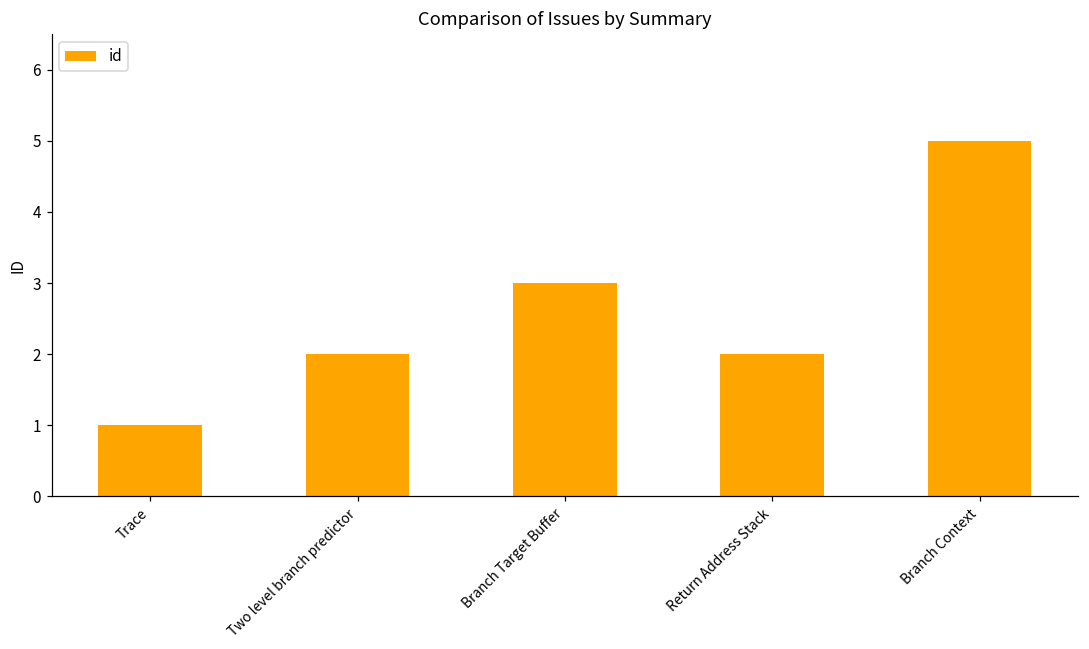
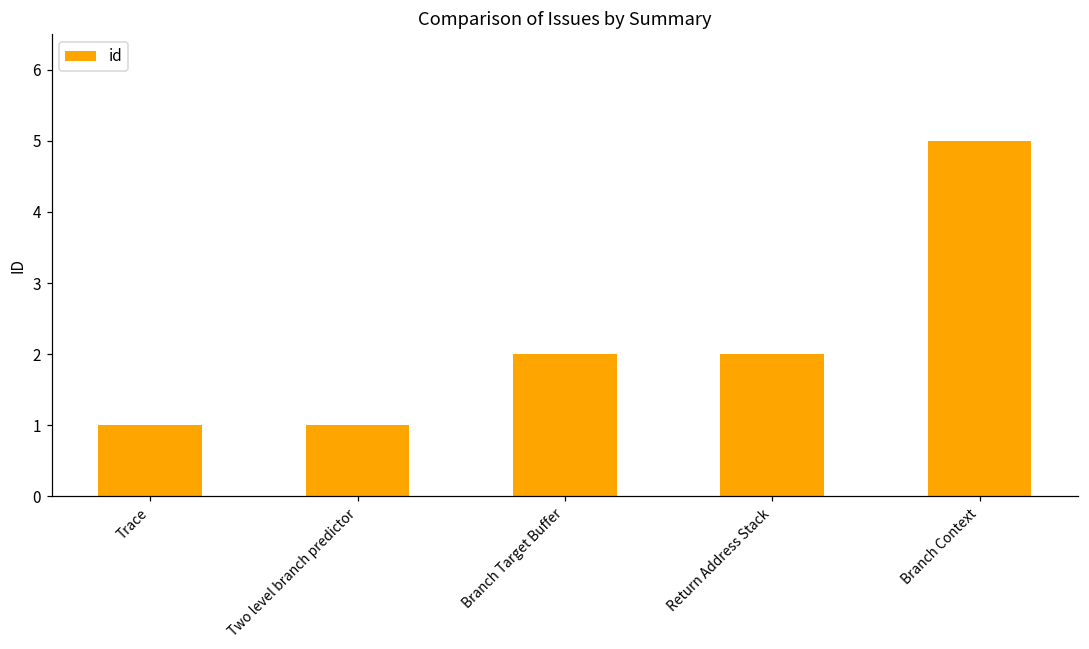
Two level branch predictor: 2 -> 1
Branch Target Buffer: 3 -> 2
